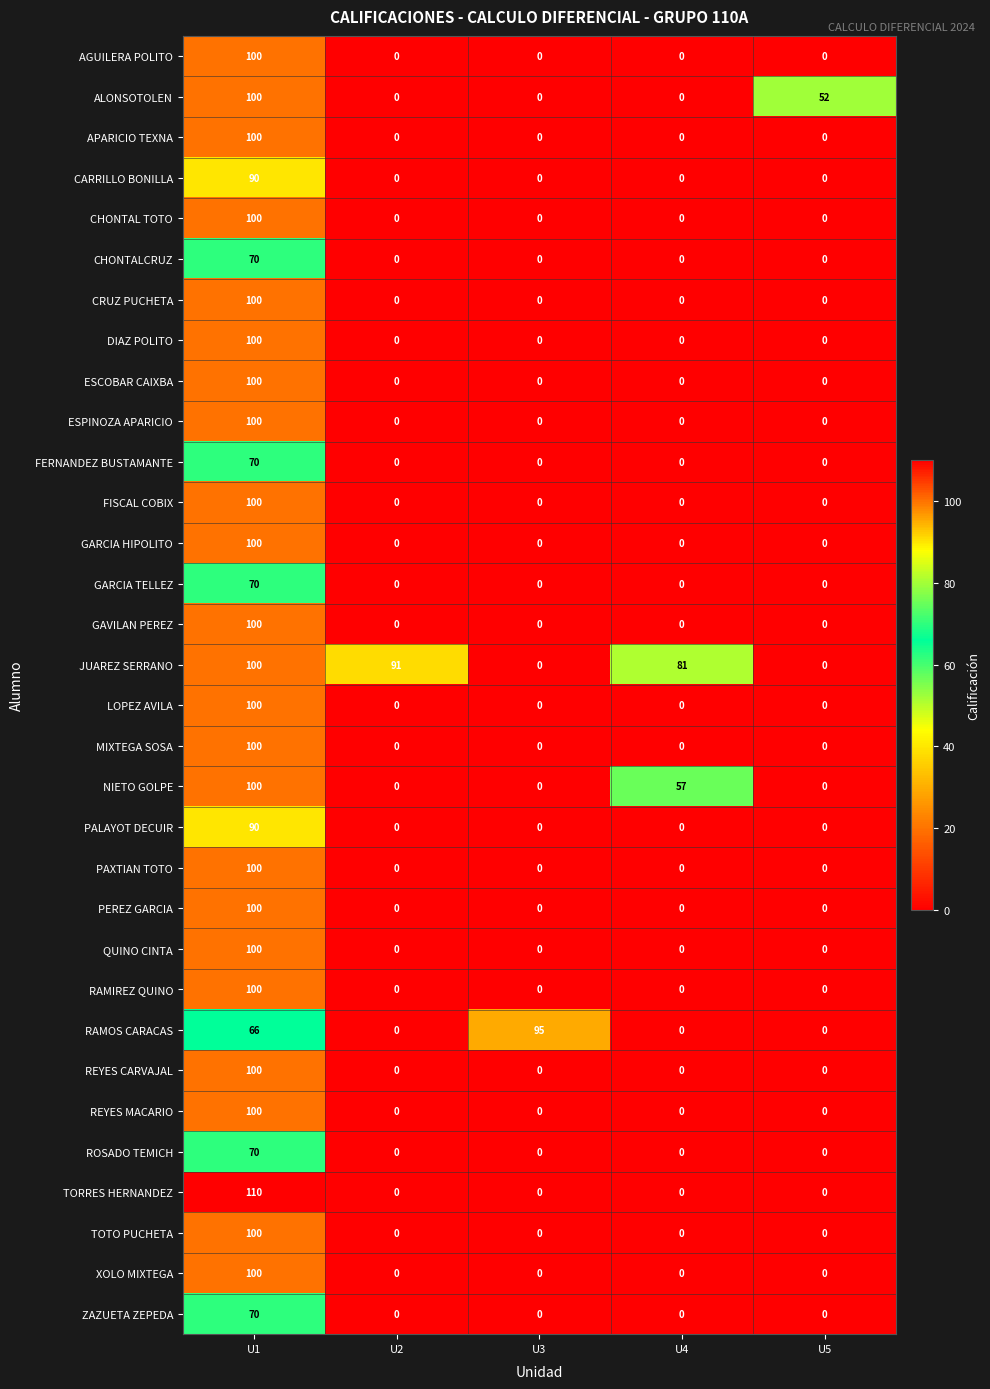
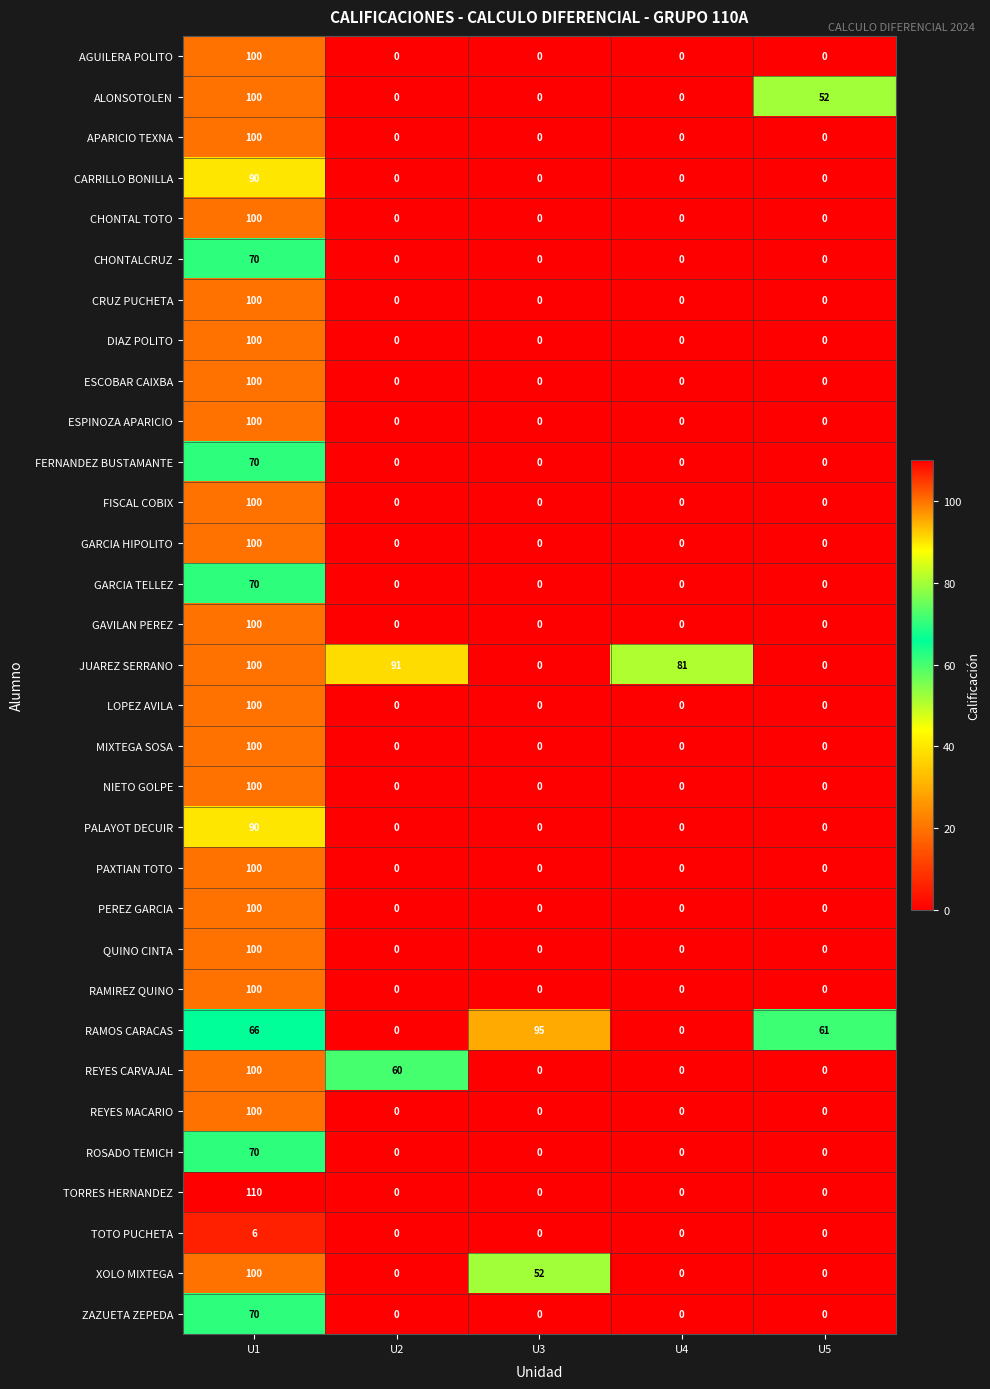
NIETO GOLPE, U4: 57 -> 0
RAMOS CARACAS, U5: 0 -> 61
REYES CARVAJAL, U2: 0 -> 60
TOTO PUCHETA, U1: 100 -> 6
XOLO MIXTEGA, U3: 0 -> 52
